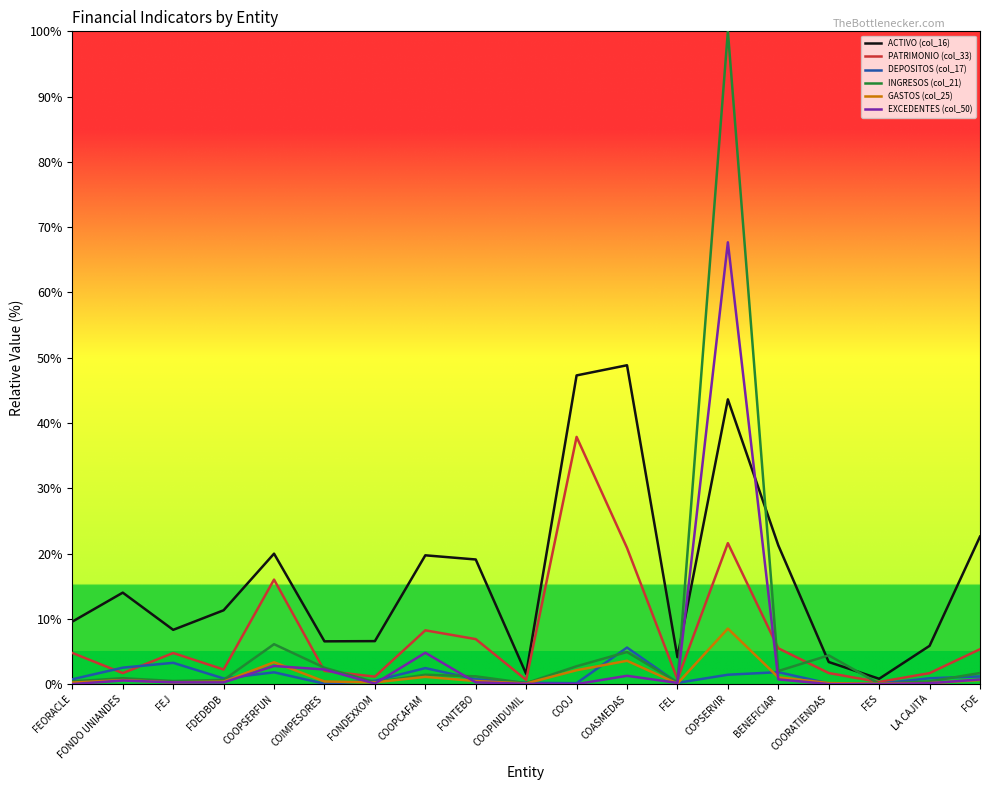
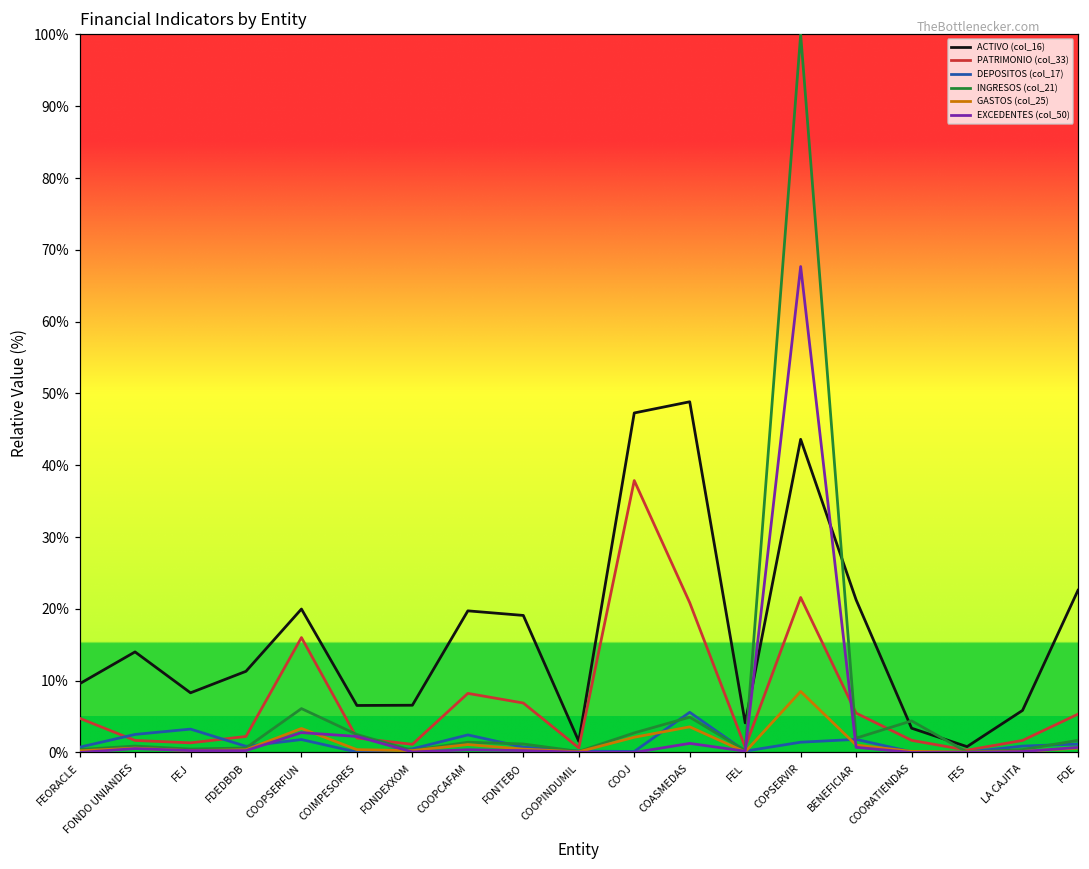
PATRIMONIO (col_33), FEJ: 5% -> 1%
EXCEDENTES (col_50), COOPCAFAM: 5% -> 0%
